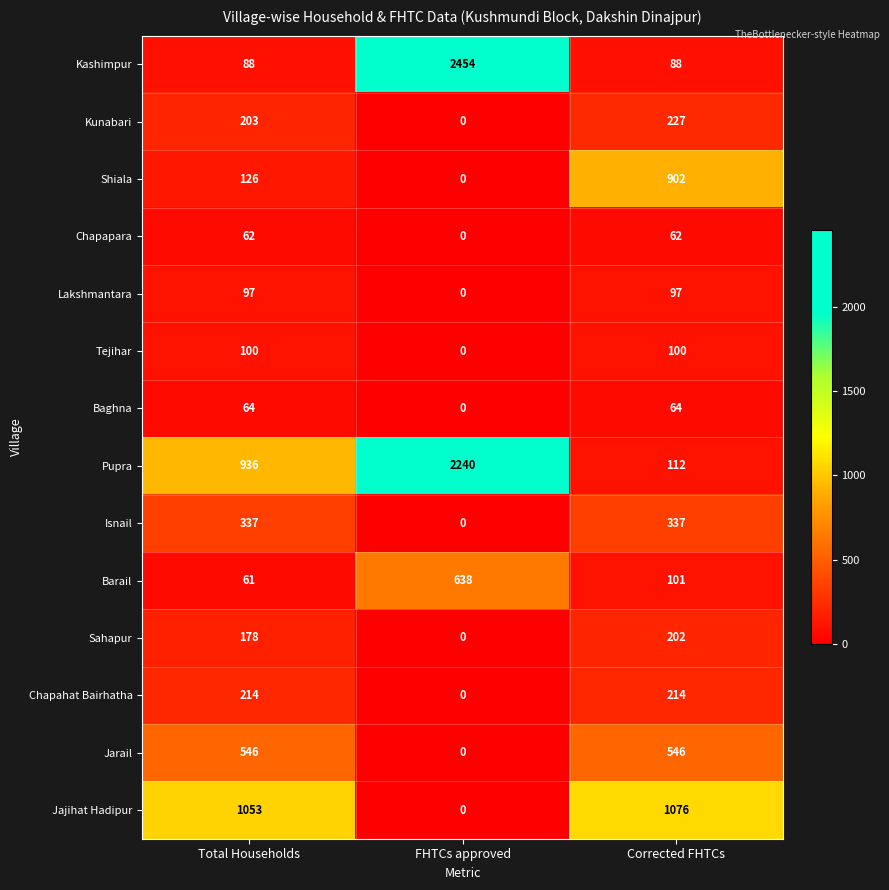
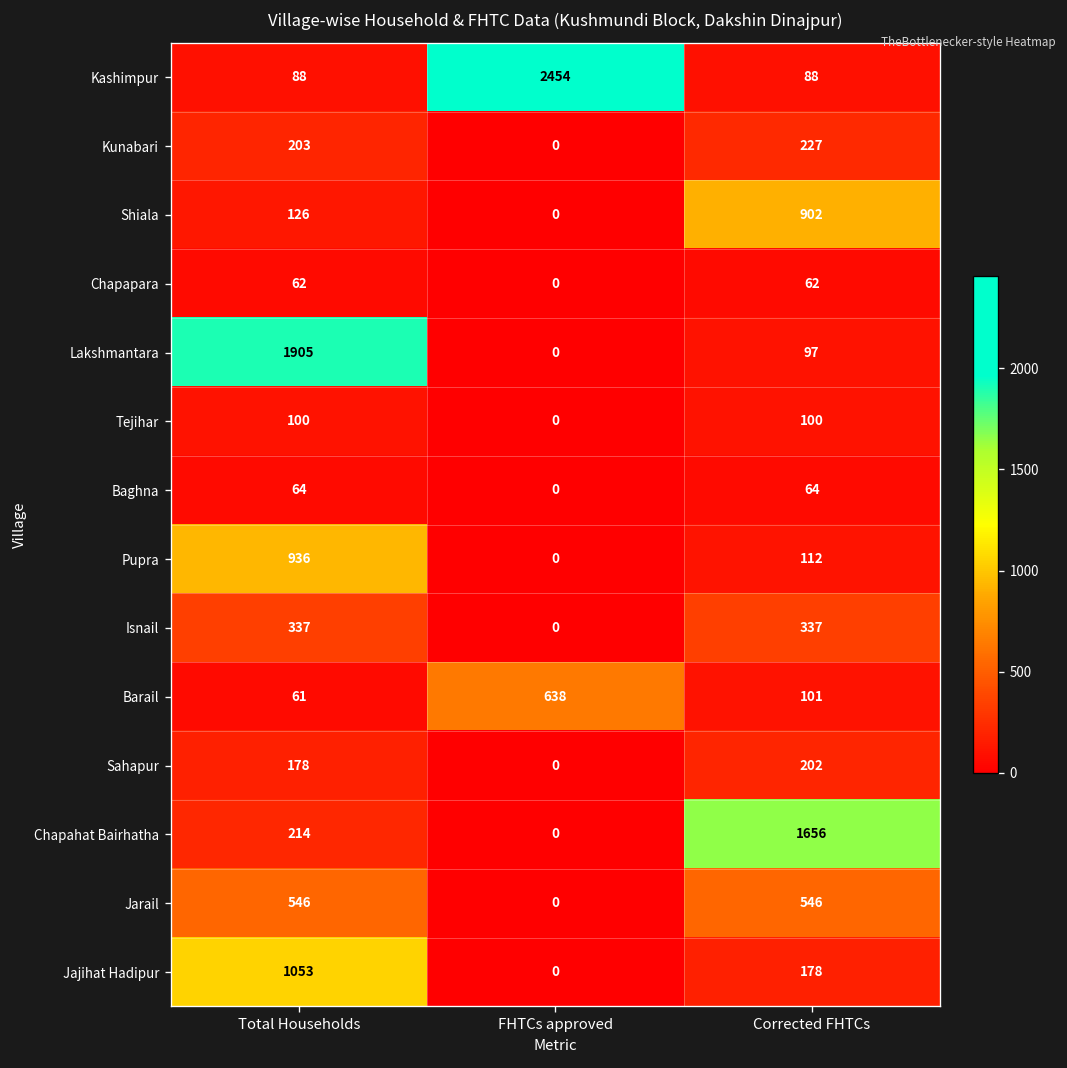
Lakshmantara, Total Households: 97 -> 1905
Pupra, FHTCs approved: 2240 -> 0
Chapahat Bairhatha, Corrected FHTCs: 214 -> 1656
Jajihat Hadipur, Corrected FHTCs: 1076 -> 178
